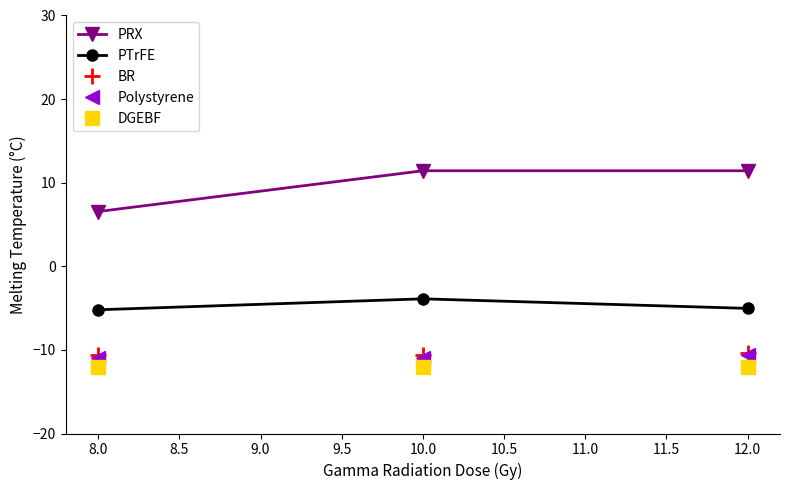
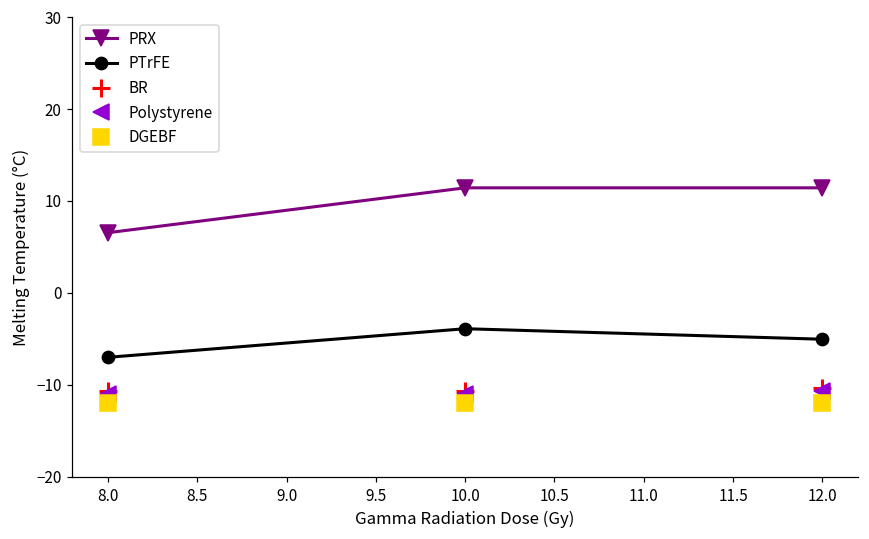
PTrFE, 8.0: -5 -> -7
